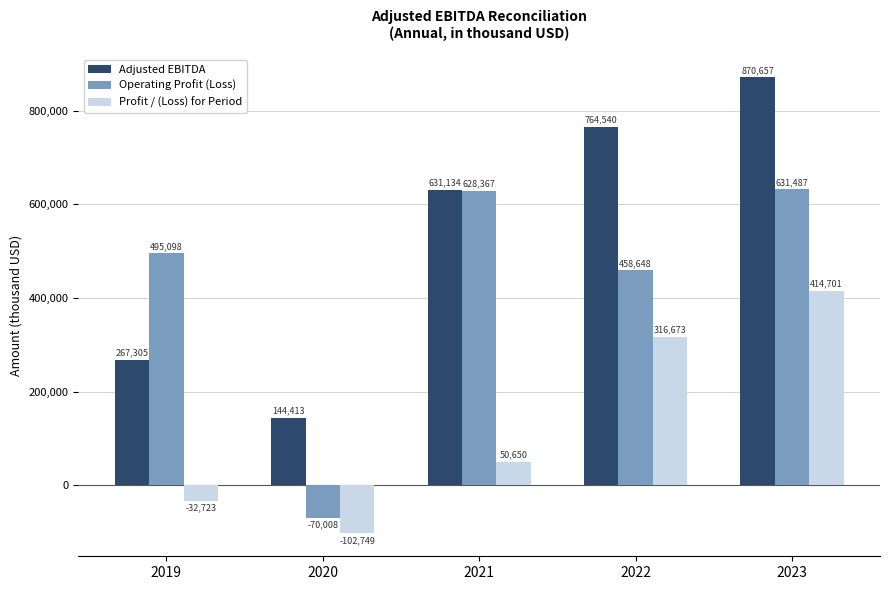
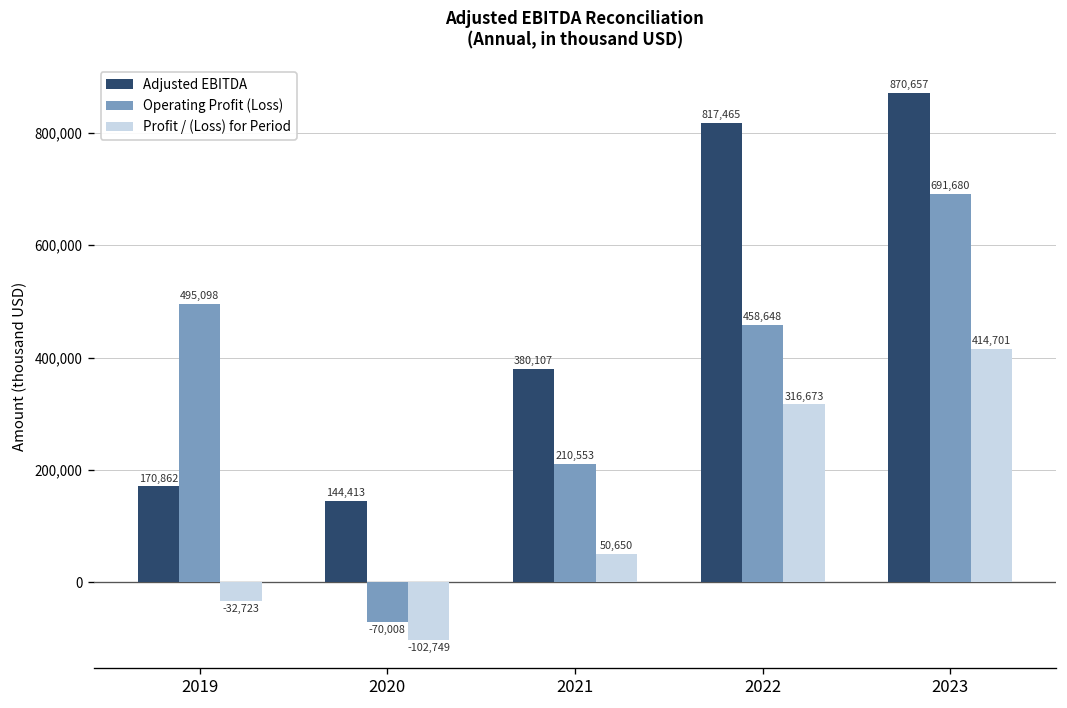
Adjusted EBITDA, 2019: 267,305 -> 170,862
Adjusted EBITDA, 2021: 631,134 -> 380,107
Operating Profit (Loss), 2021: 628,367 -> 210,553
Adjusted EBITDA, 2022: 764,540 -> 817,465
Operating Profit (Loss), 2023: 631,487 -> 691,680
